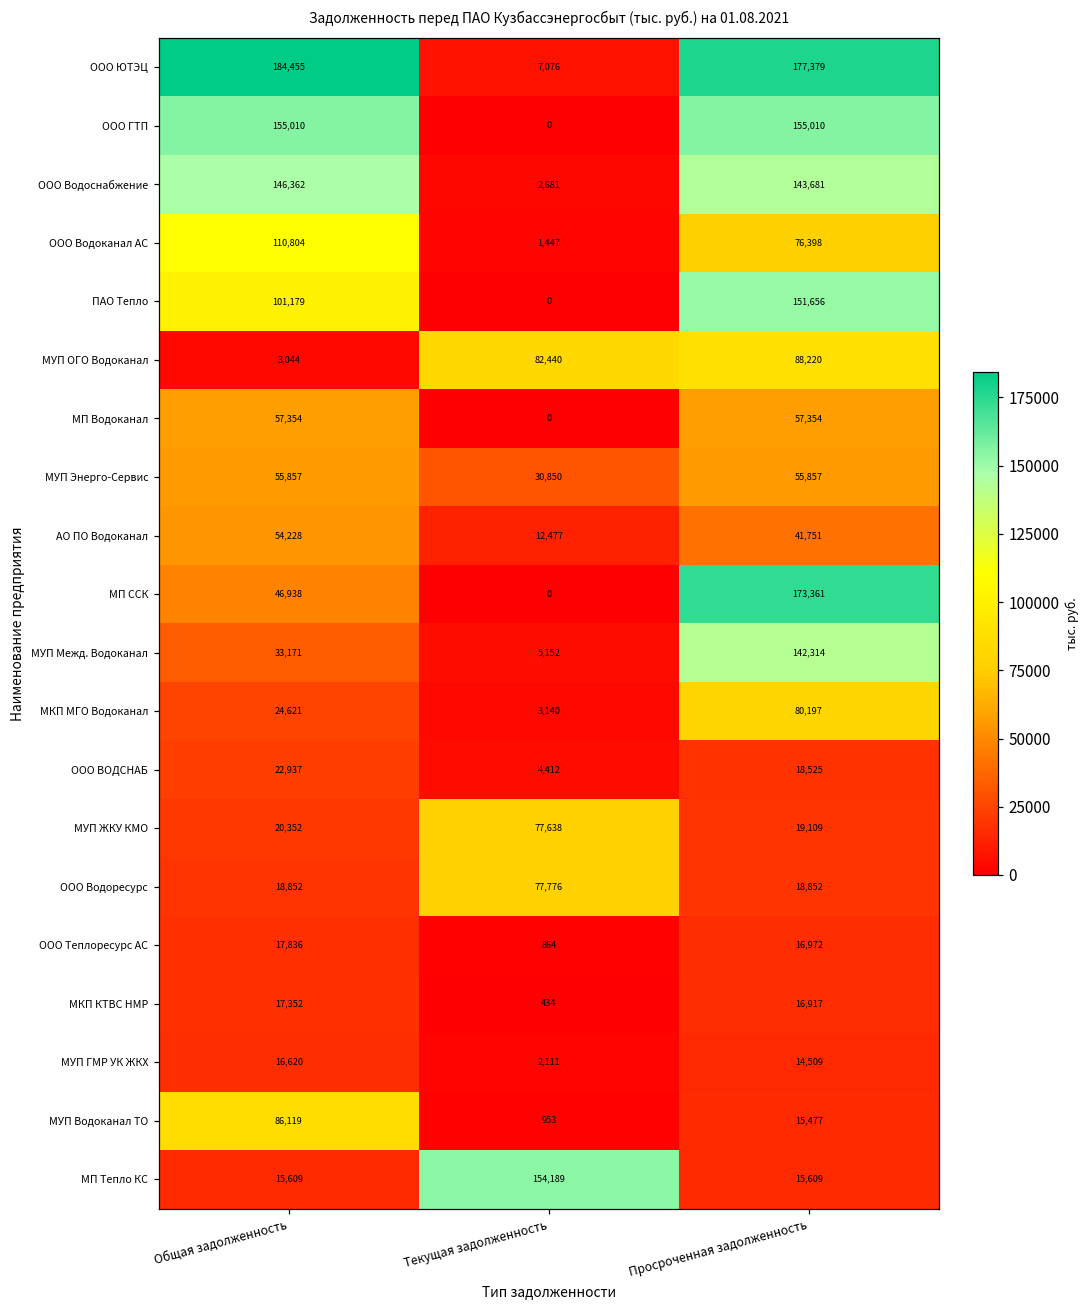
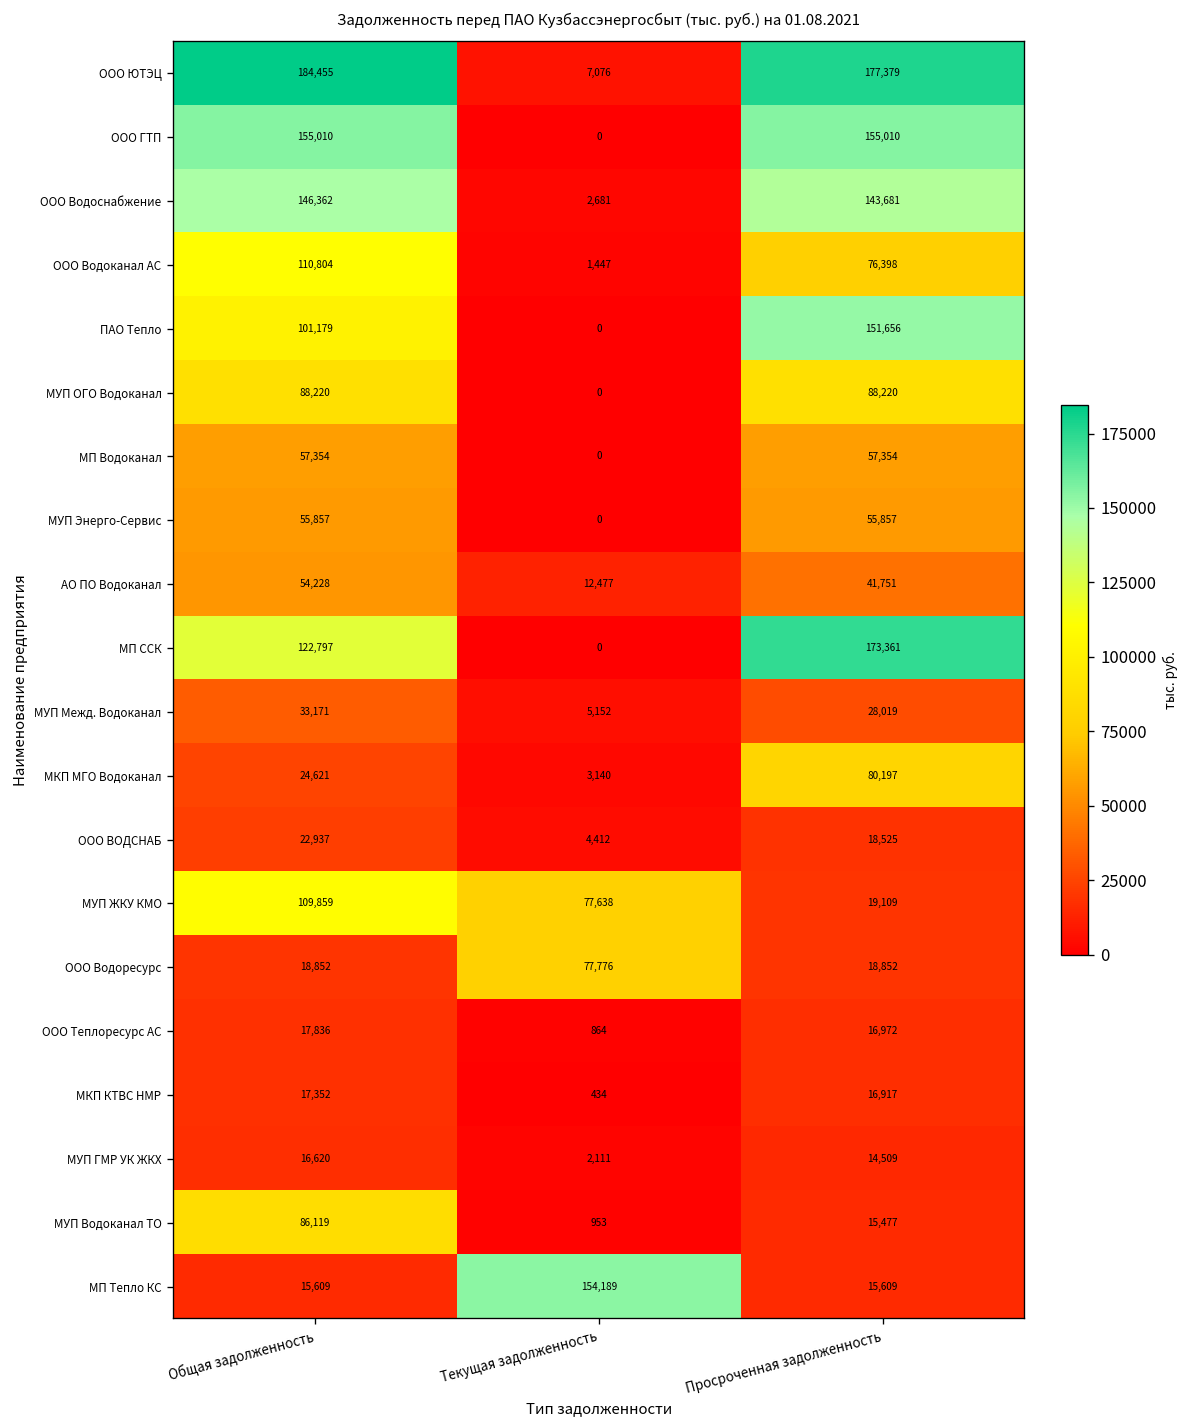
МУП ОГО Водоканал, Общая задолженность: 3,044 -> 88,220
МУП ОГО Водоканал, Текущая задолженность: 82,440 -> 0
МУП Энерго-Сервис, Текущая задолженность: 30,850 -> 0
МП ССК, Общая задолженность: 46,938 -> 122,797
МУП Межд. Водоканал, Просроченная задолженность: 142,314 -> 28,019
МУП ЖКУ КМО, Общая задолженность: 20,352 -> 109,859
